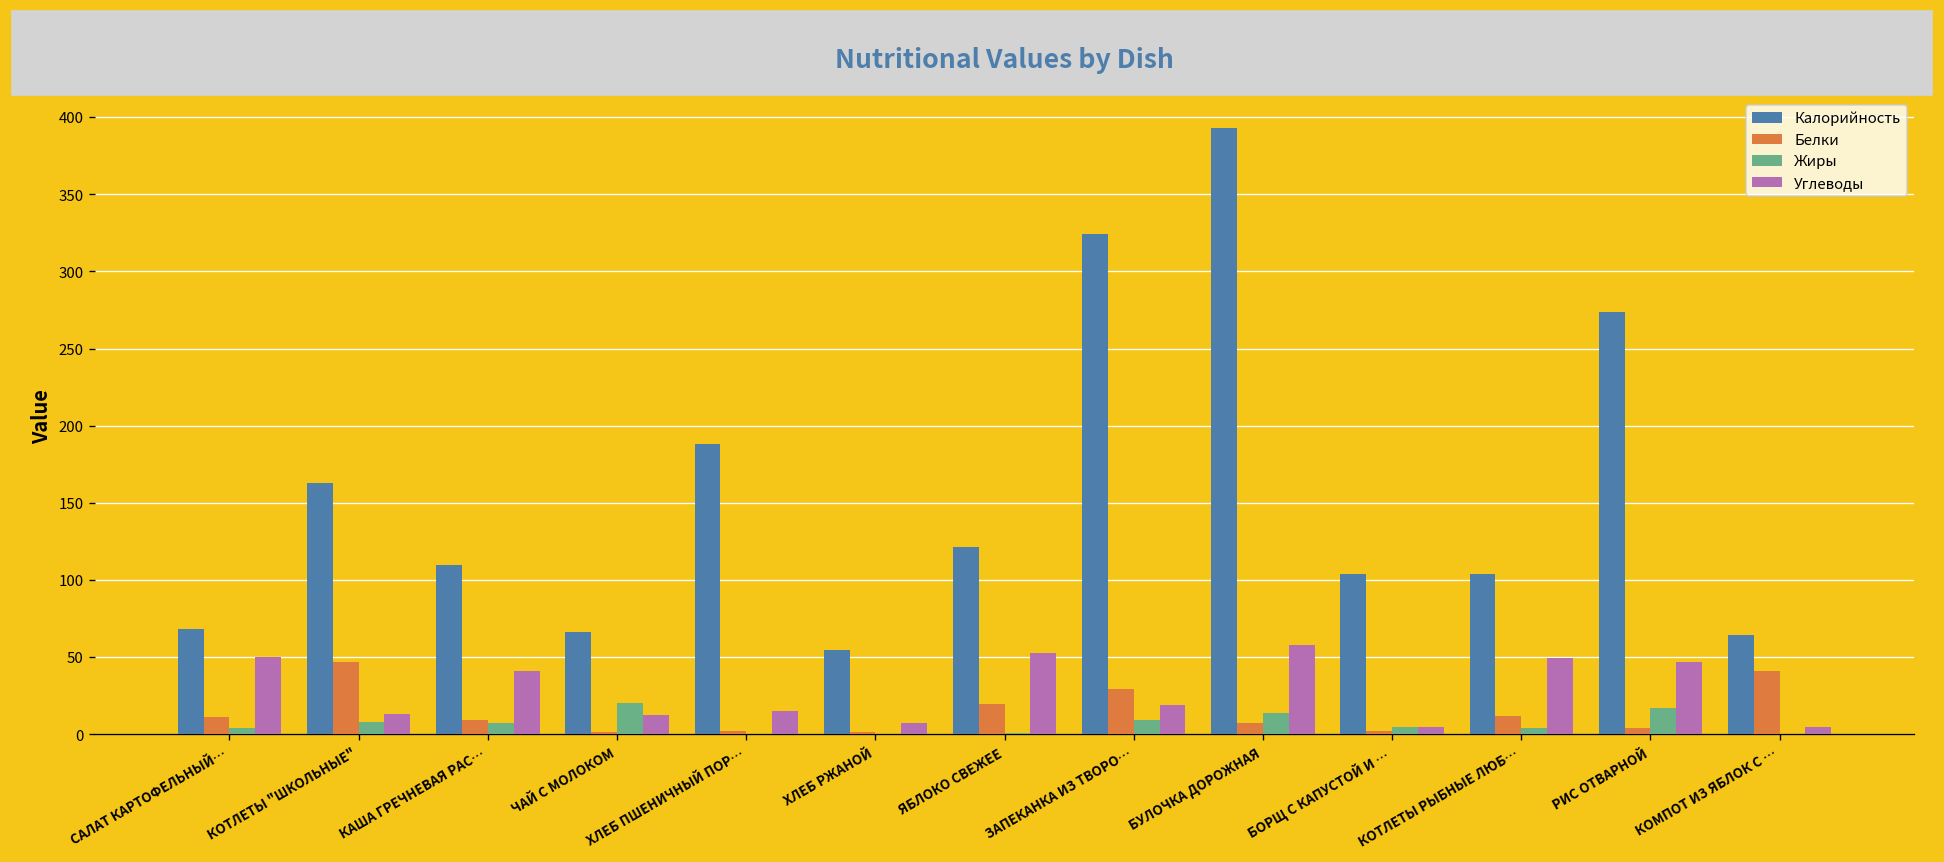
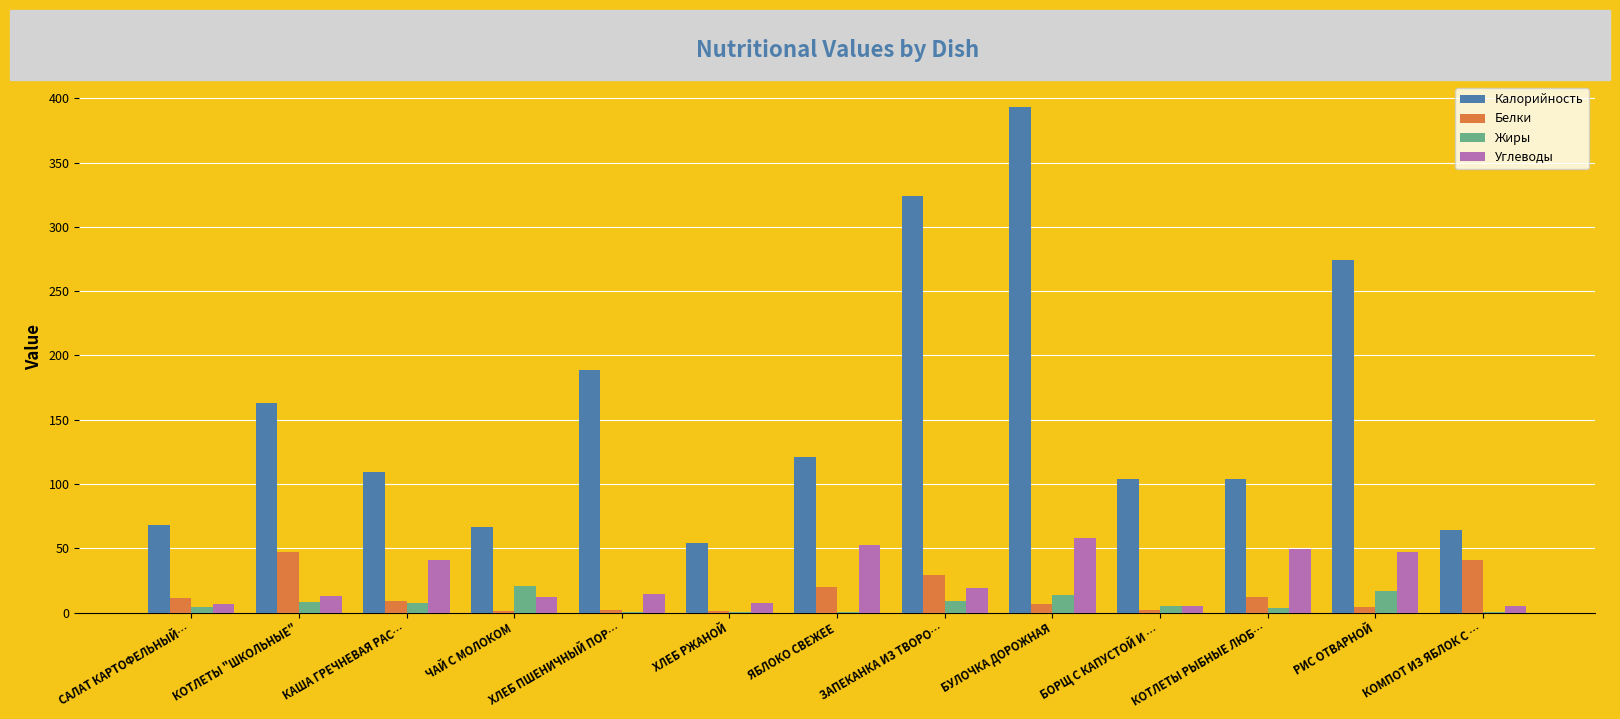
Углеводы, САЛАТ КАРТОФЕЛЬНЫЙ…: 50 -> 7
